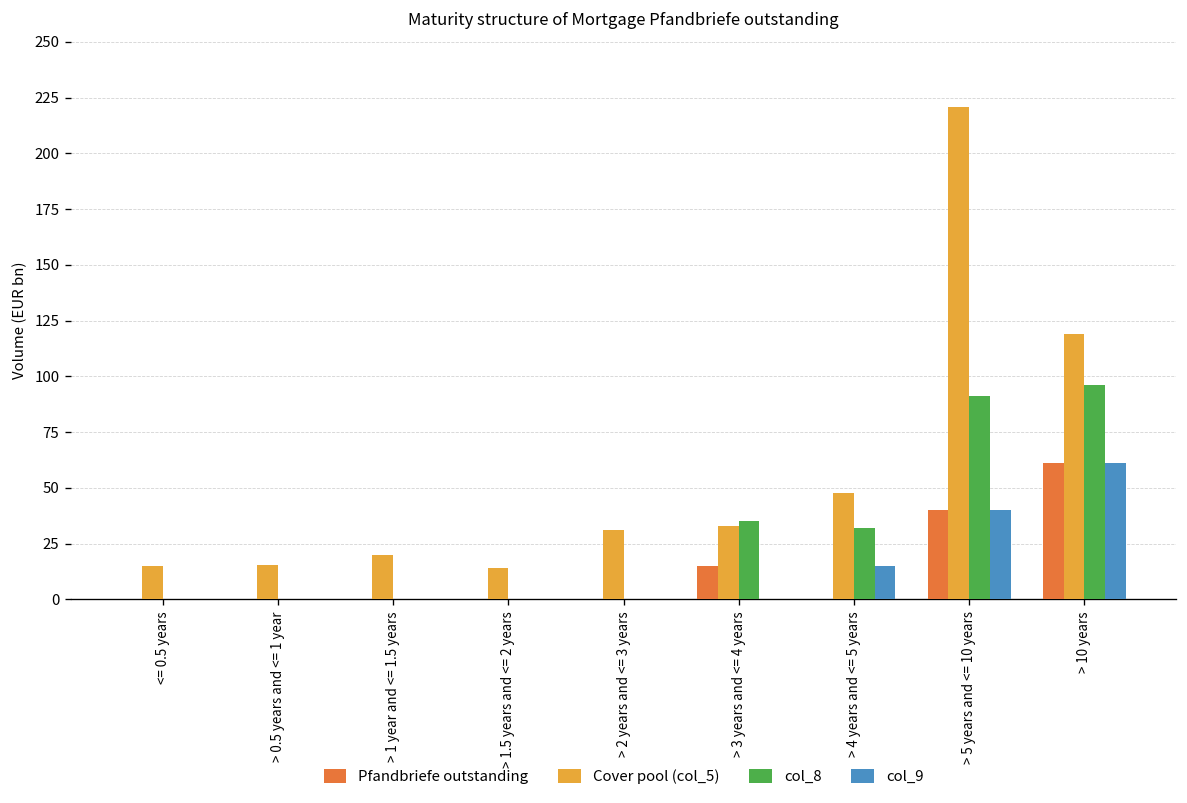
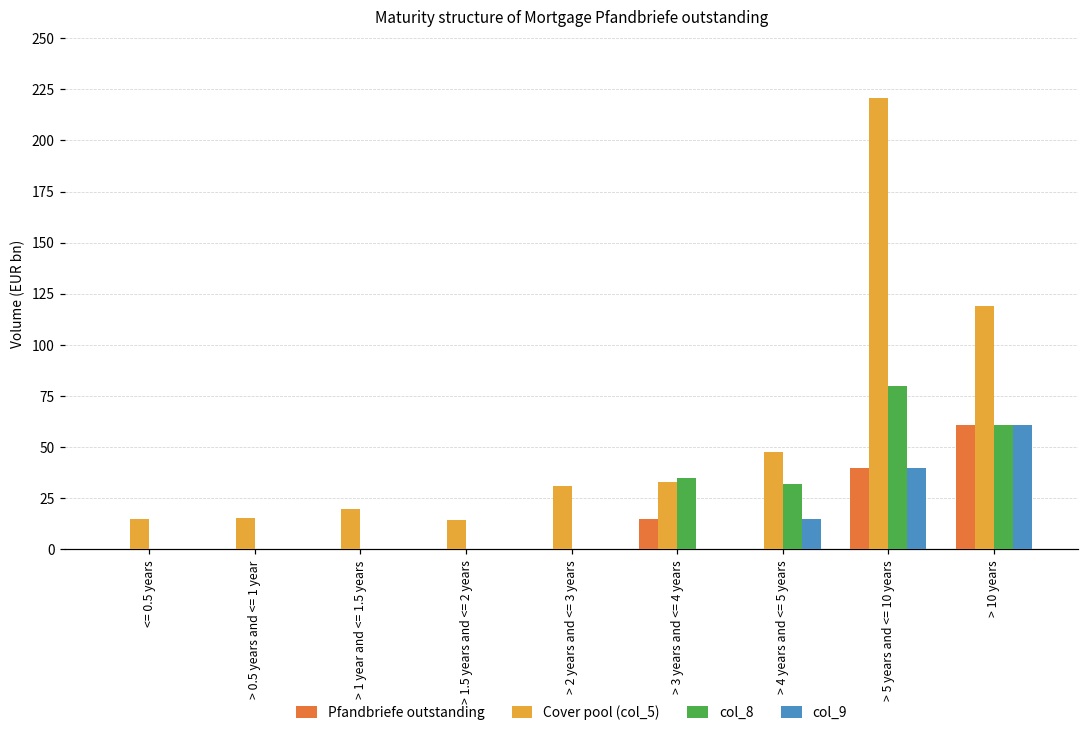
col_8, > 5 years and <= 10 years: 91 -> 80
col_8, > 10 years: 96 -> 61
